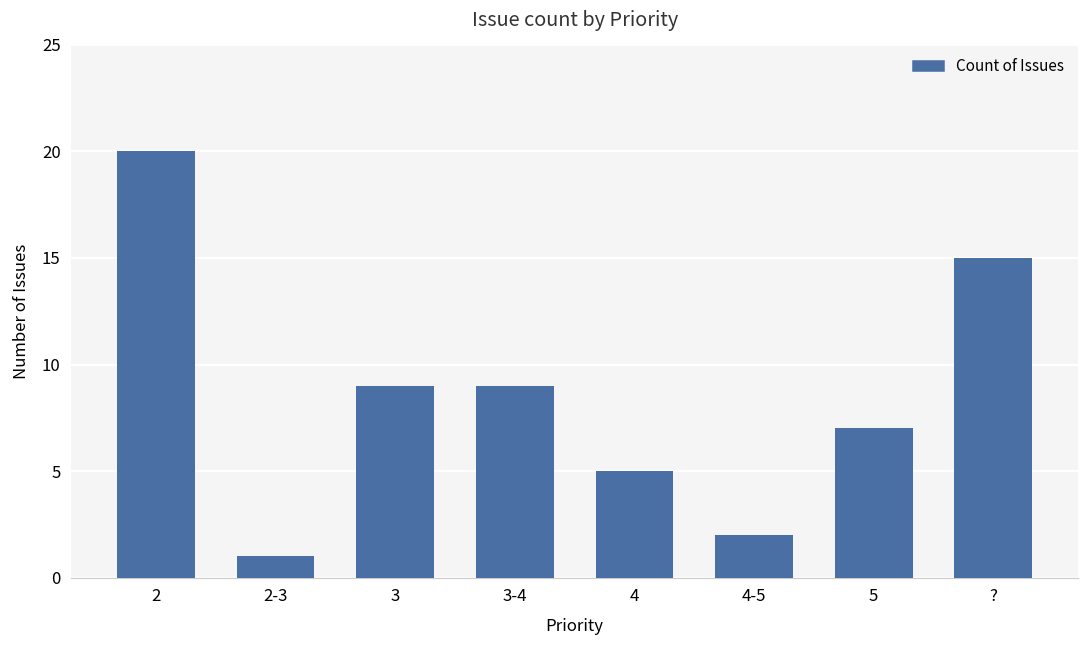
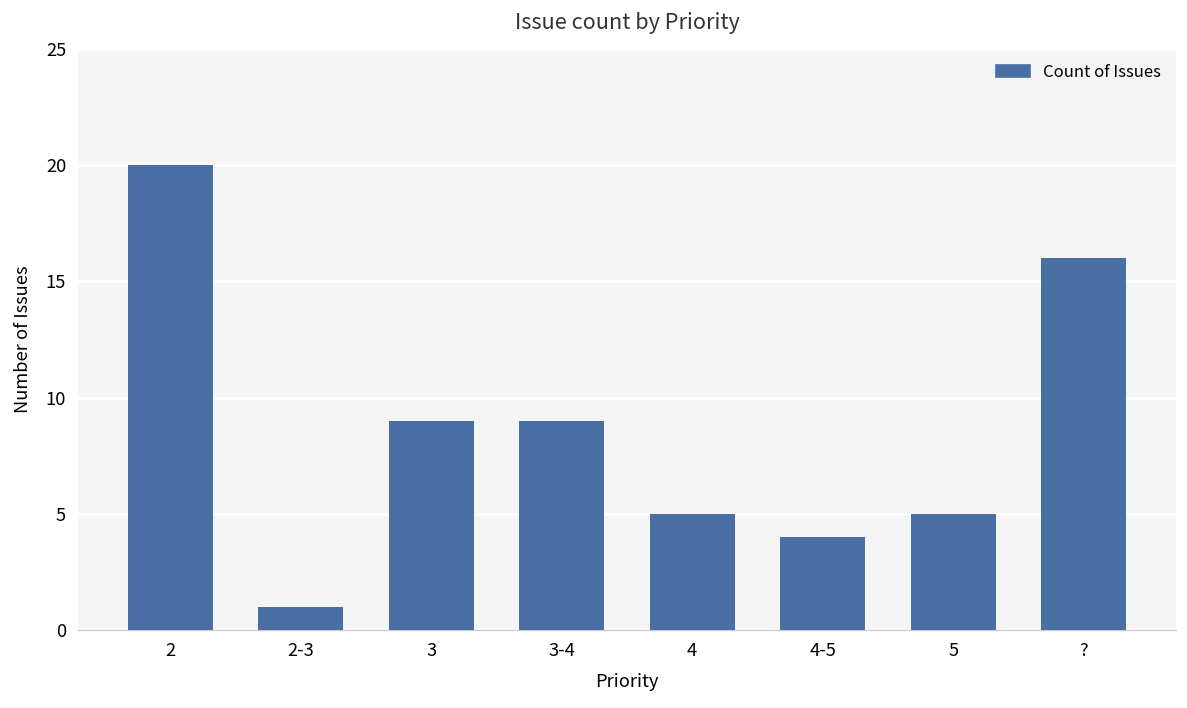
4-5: 2 -> 4
5: 7 -> 5
?: 15 -> 16
